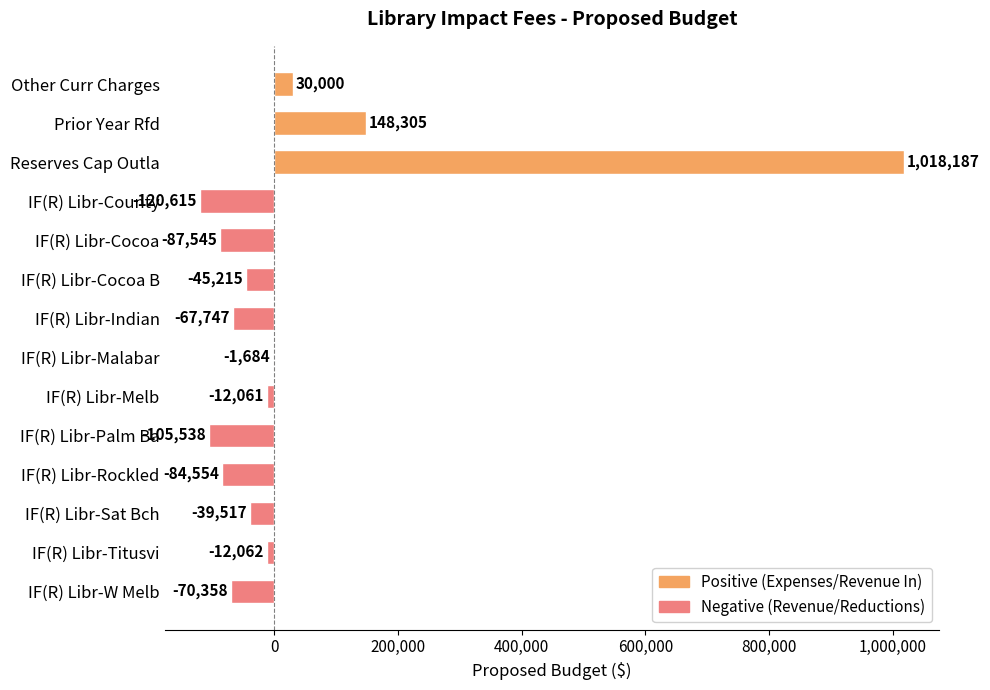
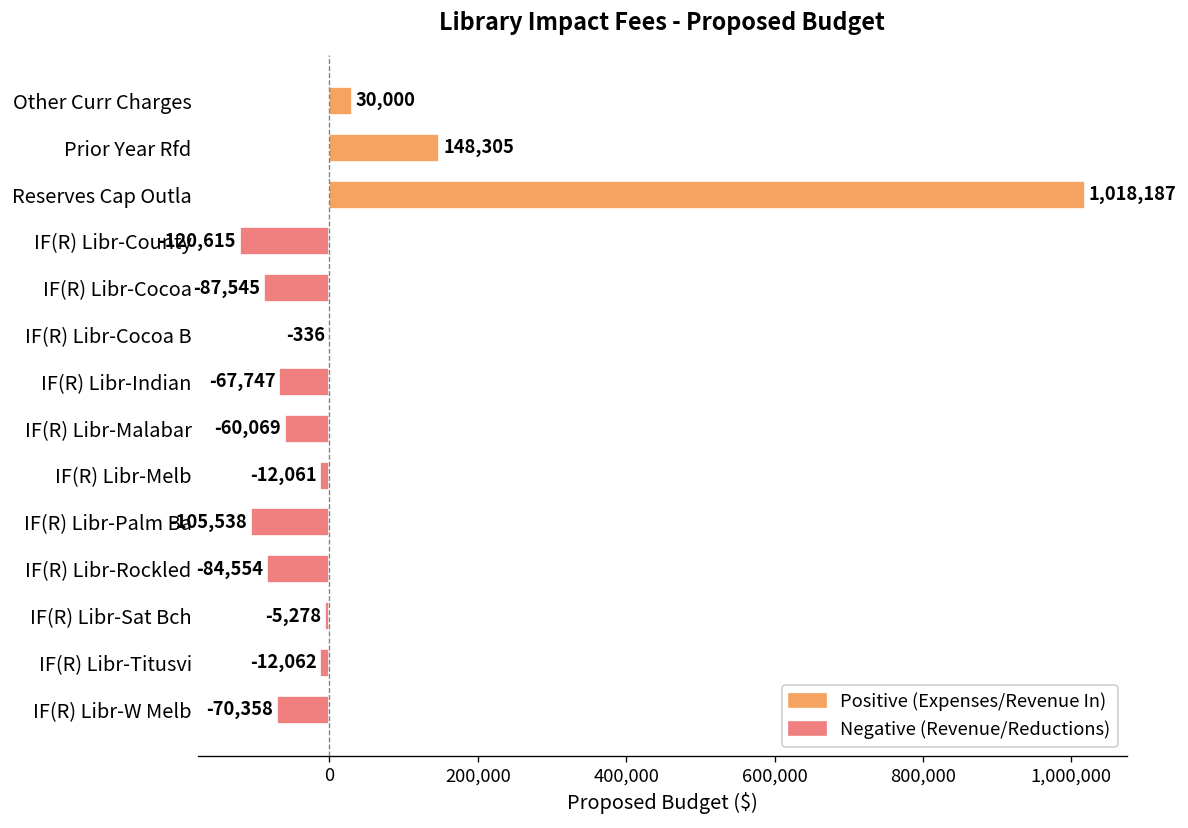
IF(R) Libr-Cocoa B: -45,215 -> -336
IF(R) Libr-Malabar: -1,684 -> -60,069
IF(R) Libr-Sat Bch: -39,517 -> -5,278
